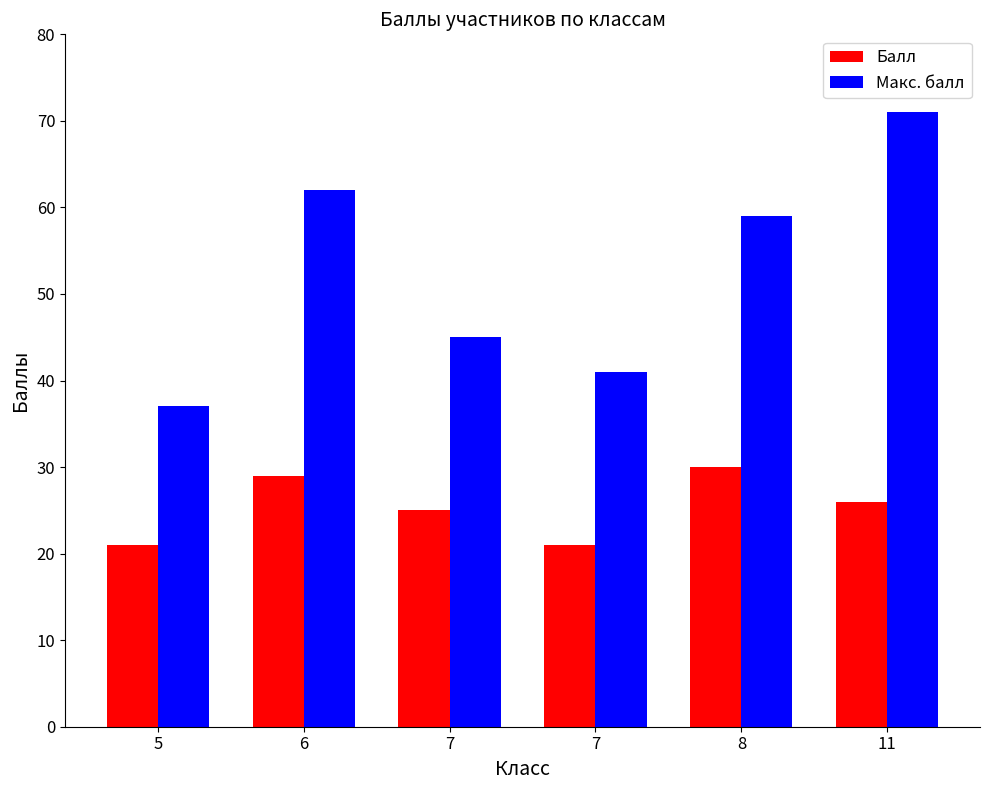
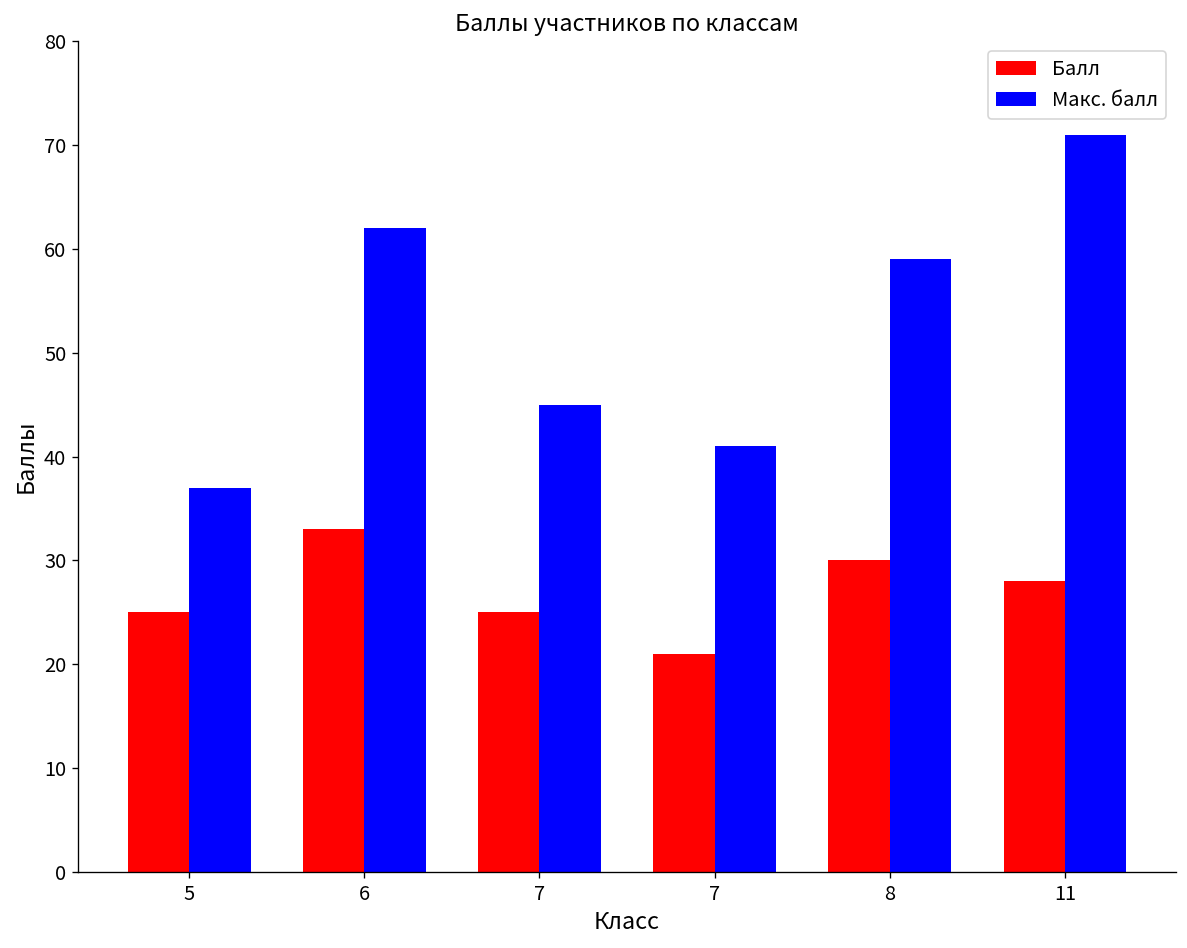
Балл, 5: 21 -> 25
Балл, 6: 29 -> 33
Балл, 11: 26 -> 28
